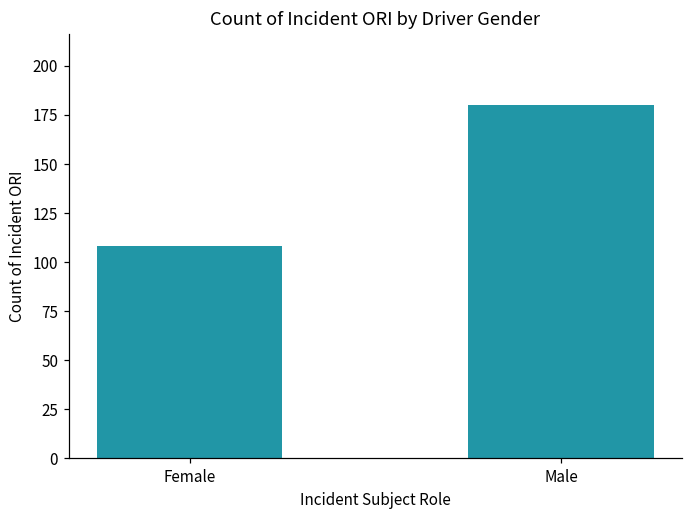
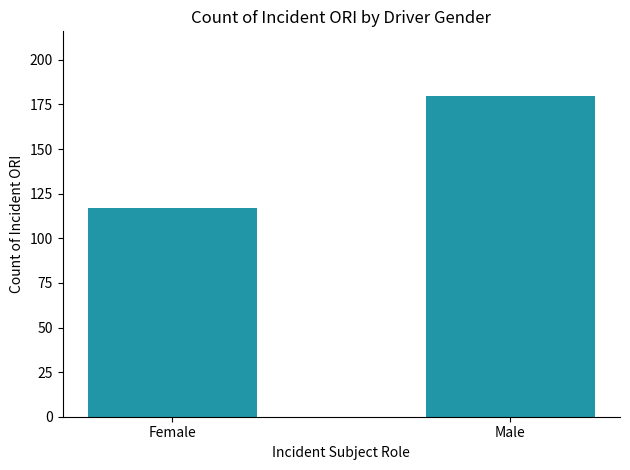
Female: 108 -> 117
